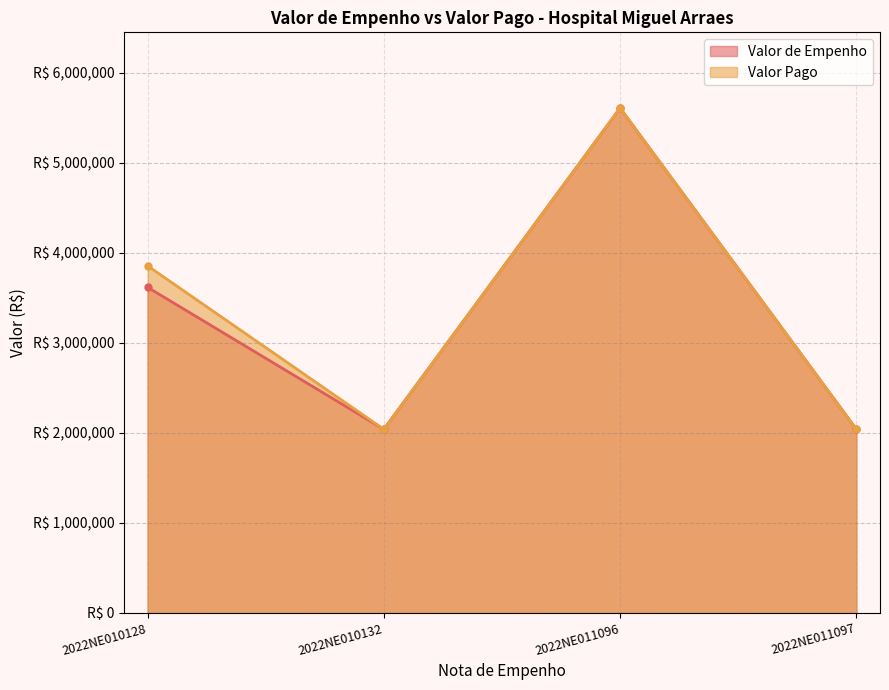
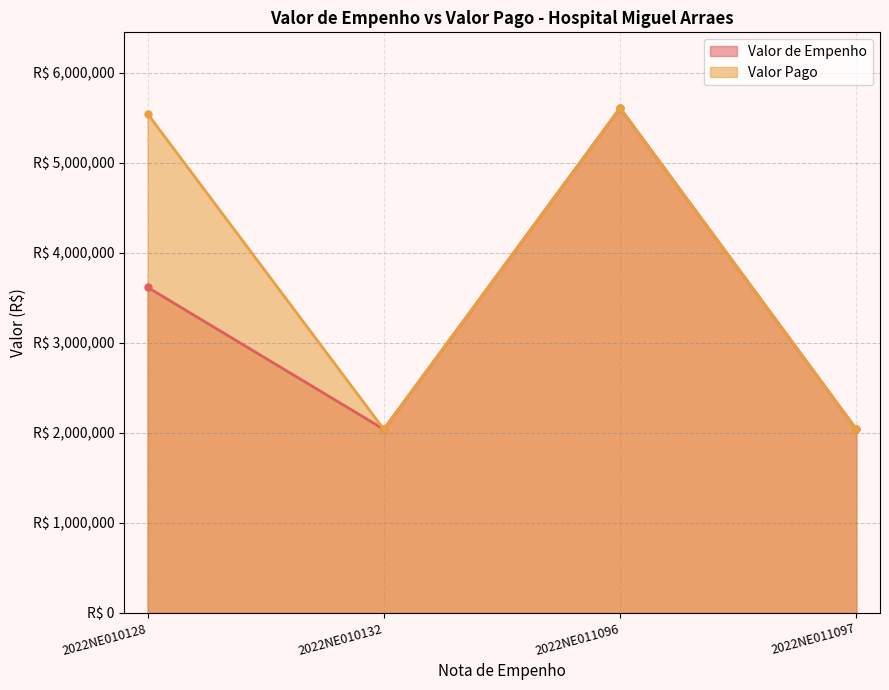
Valor Pago, 2022NE010128: R$ 3,900,000 -> R$ 5,500,000
